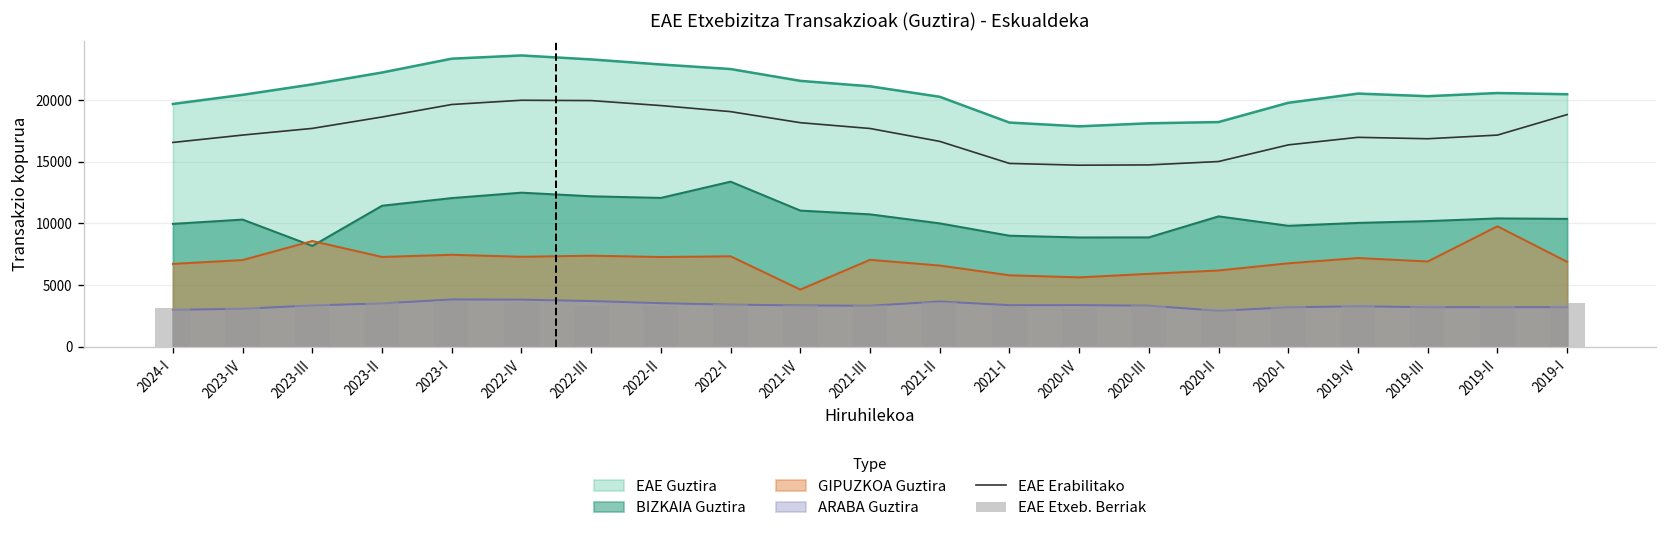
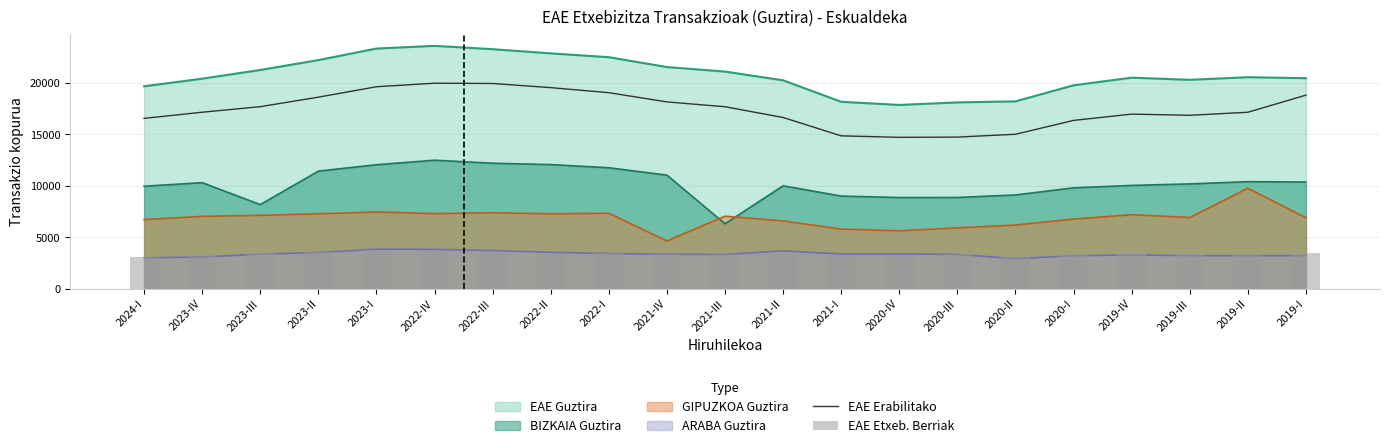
GIPUZKOA Guztira, 2023-III: 8600 -> 7100
BIZKAIA Guztira, 2022-I: 13400 -> 11800
BIZKAIA Guztira, 2021-III: 10700 -> 6300
BIZKAIA Guztira, 2020-II: 10600 -> 9100
